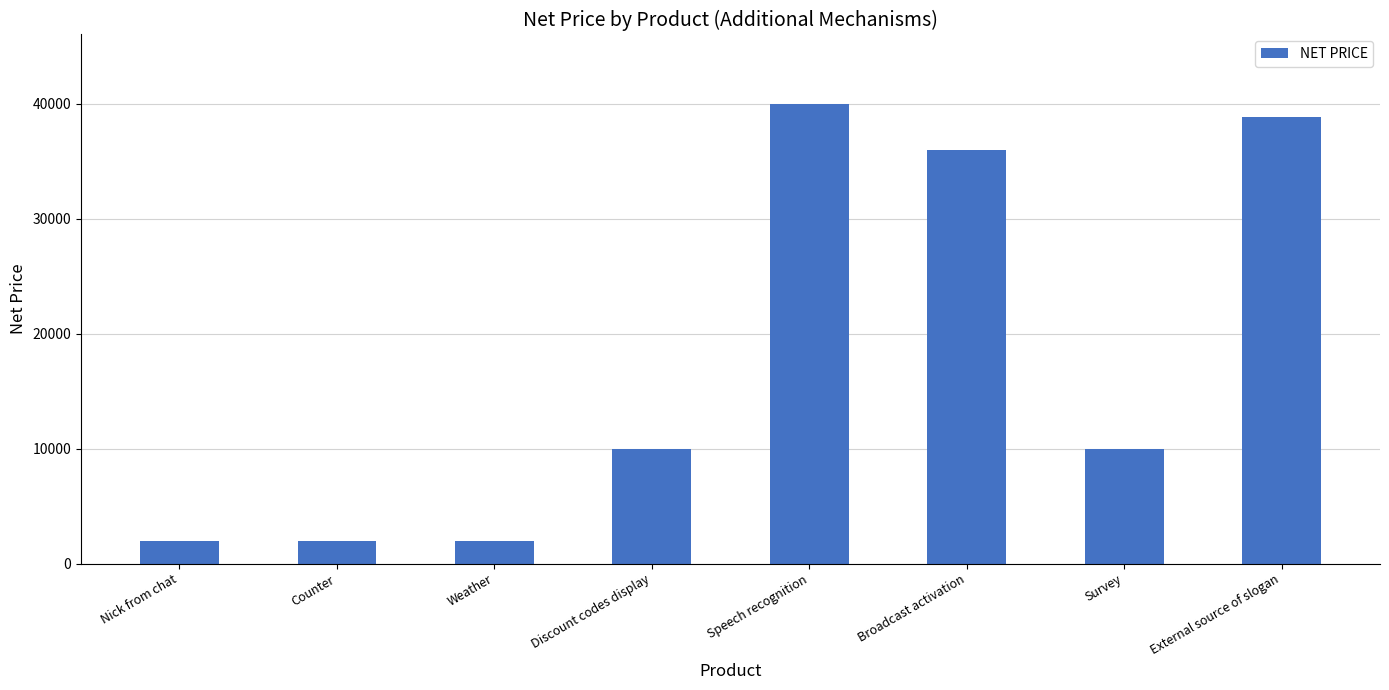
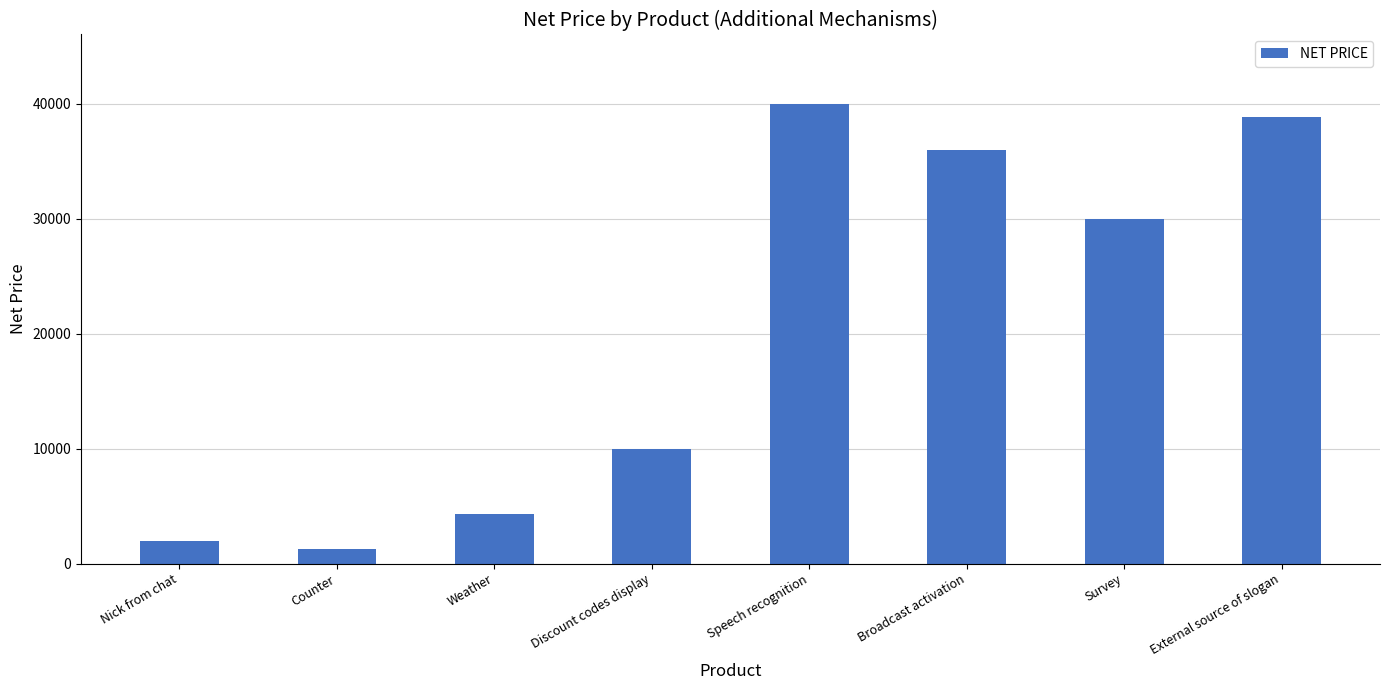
Counter: 2000 -> 1200
Weather: 2000 -> 4300
Survey: 10000 -> 30000
